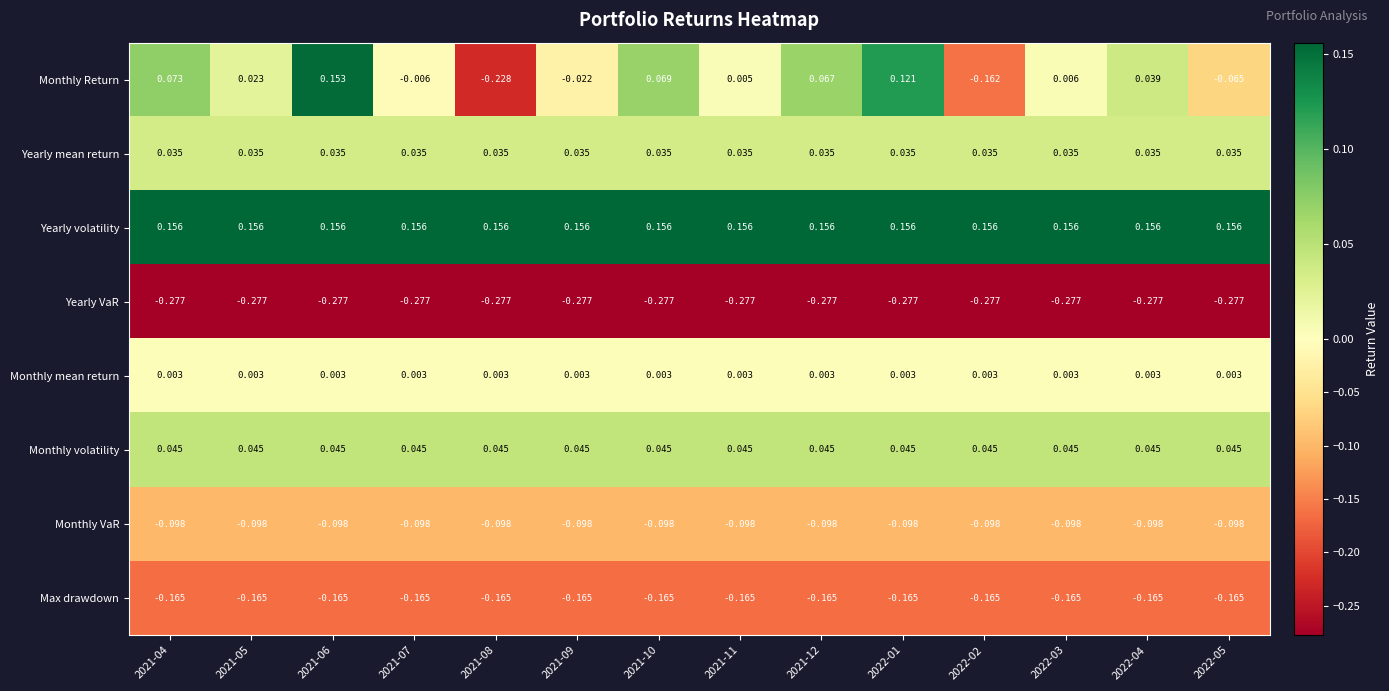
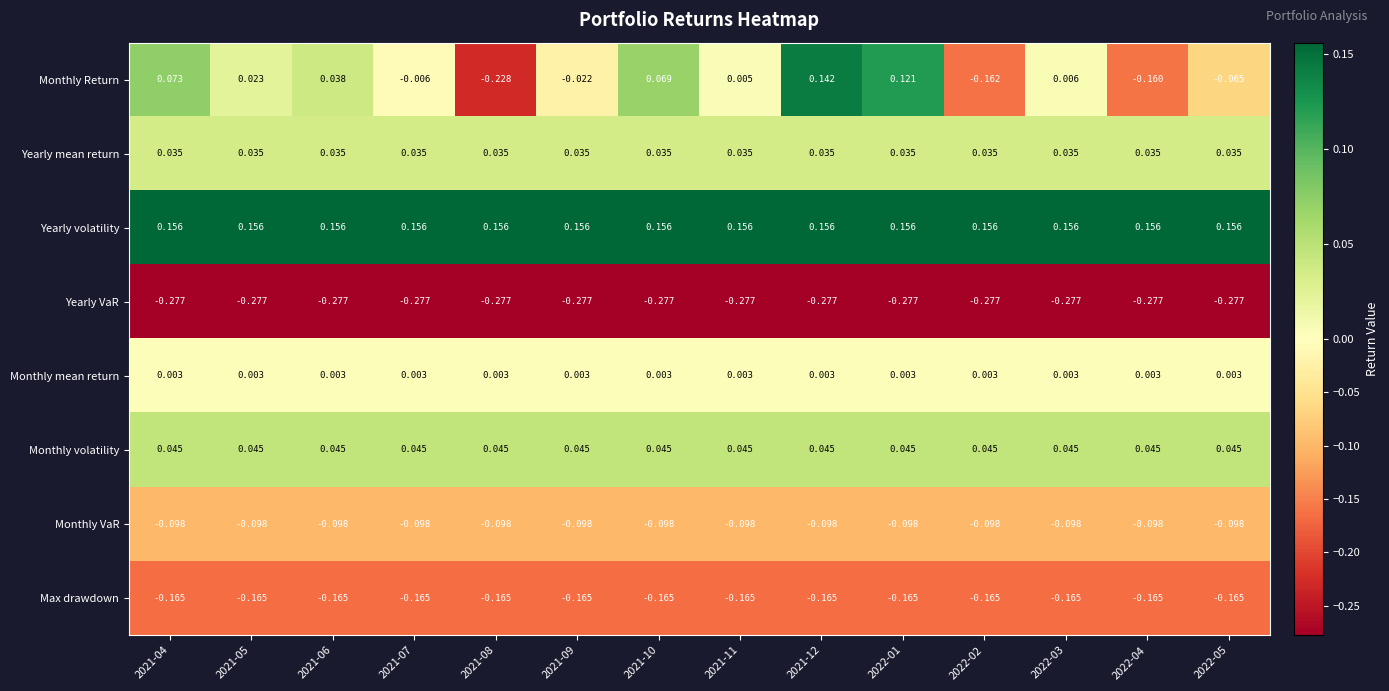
Monthly Return, 2021-06: 0.153 -> 0.038
Monthly Return, 2021-12: 0.067 -> 0.142
Monthly Return, 2022-04: 0.039 -> -0.160
